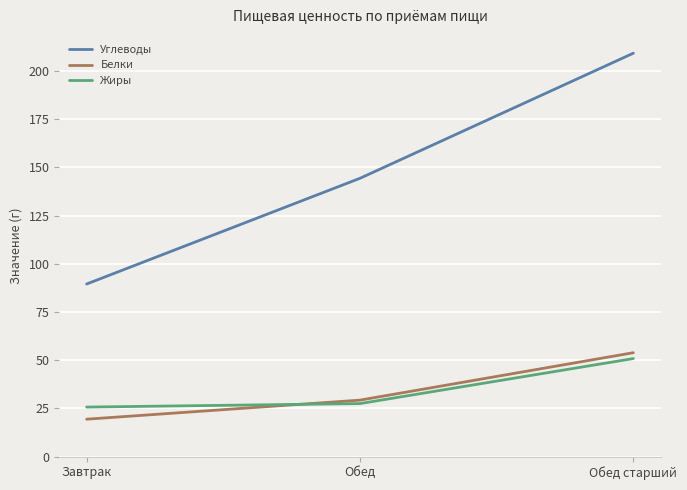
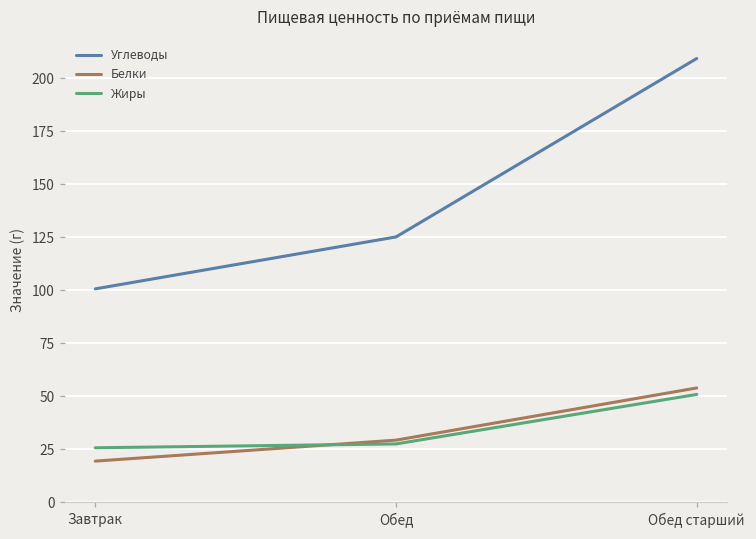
Углеводы, Завтрак: 90 -> 101
Углеводы, Обед: 144 -> 125
